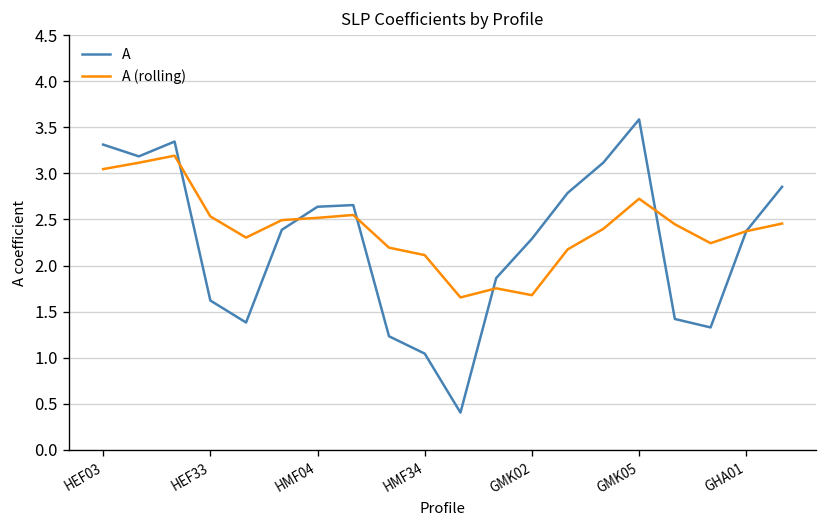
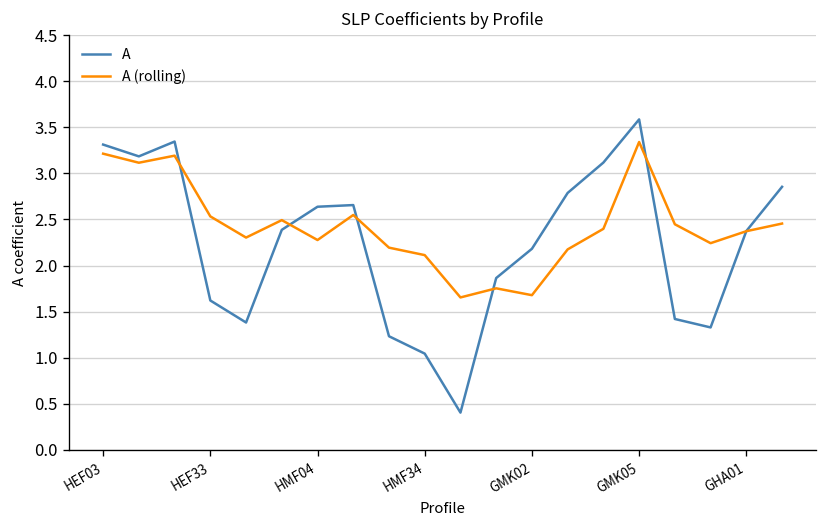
A (rolling), HEF03: 3.0 -> 3.2
A (rolling), HMF04: 2.5 -> 2.3
A, GMK02: 2.3 -> 2.2
A (rolling), GMK05: 2.7 -> 3.3
